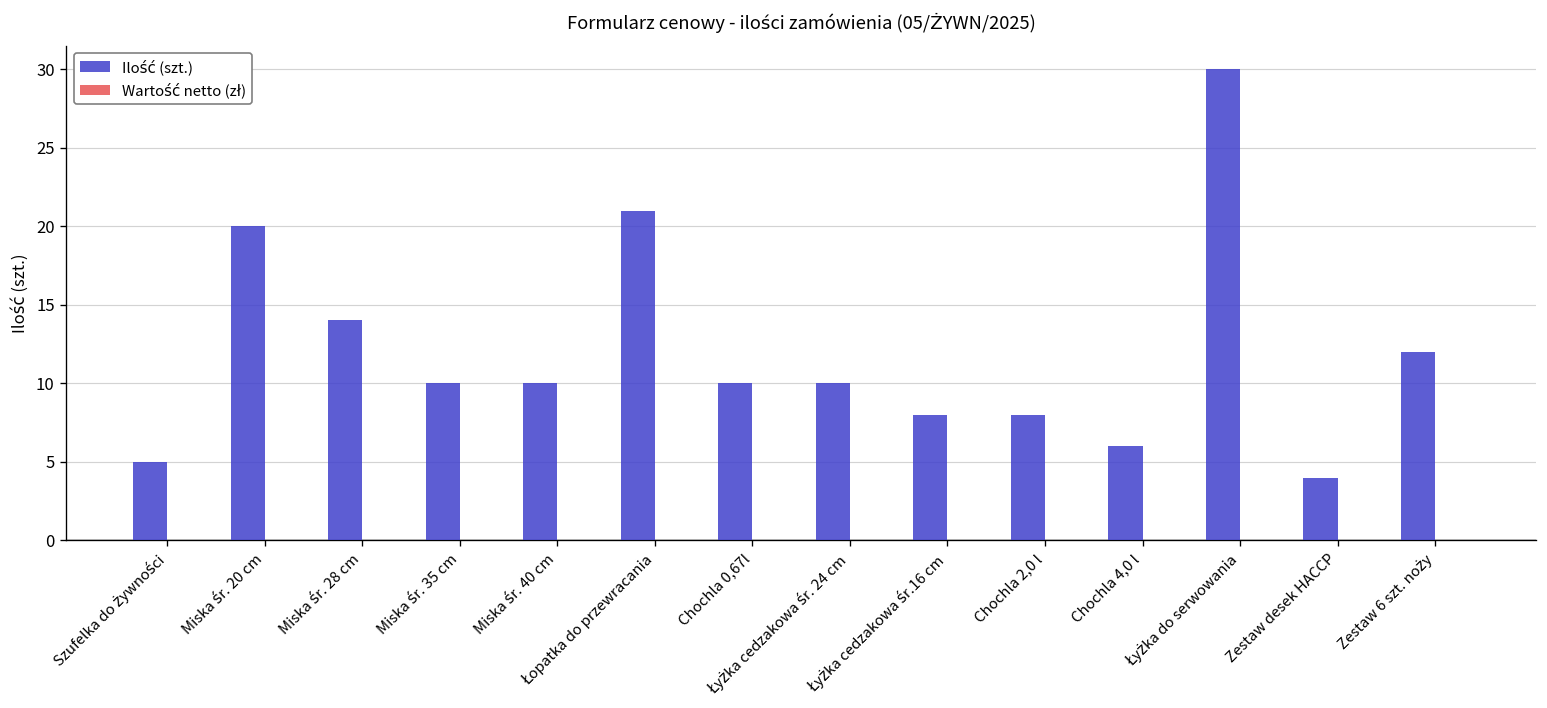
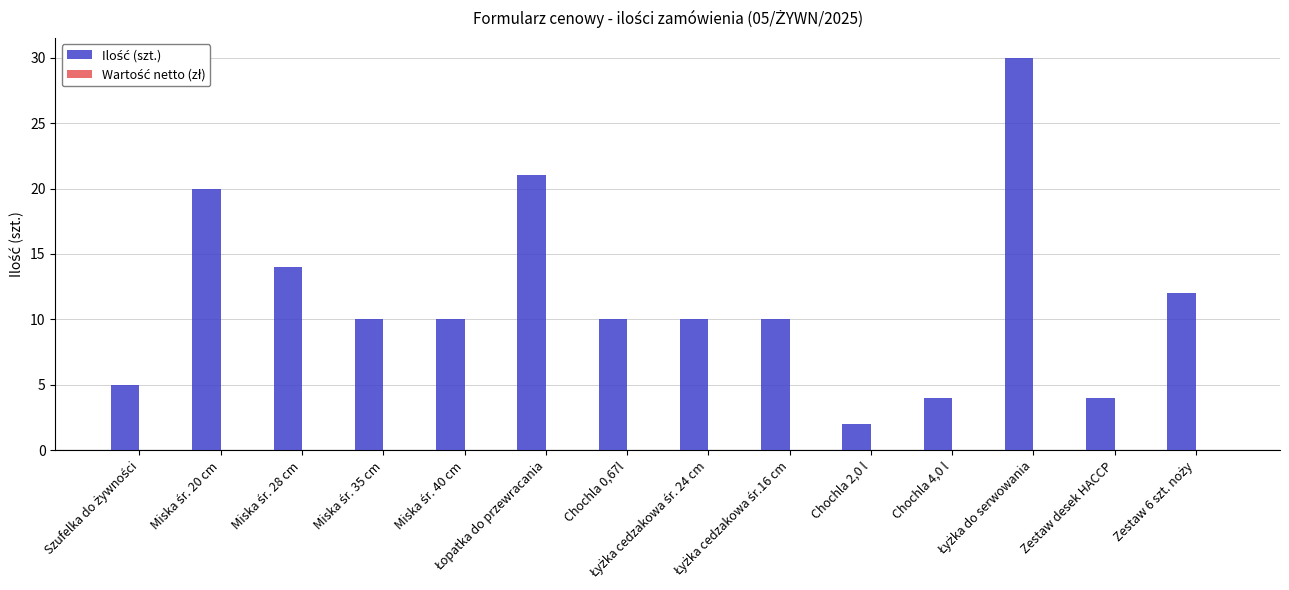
Ilość (szt.), Łyżka cedzakowa śr.16 cm: 8 -> 10
Ilość (szt.), Chochla 2,0 l: 8 -> 2
Ilość (szt.), Chochla 4,0 l: 6 -> 4
